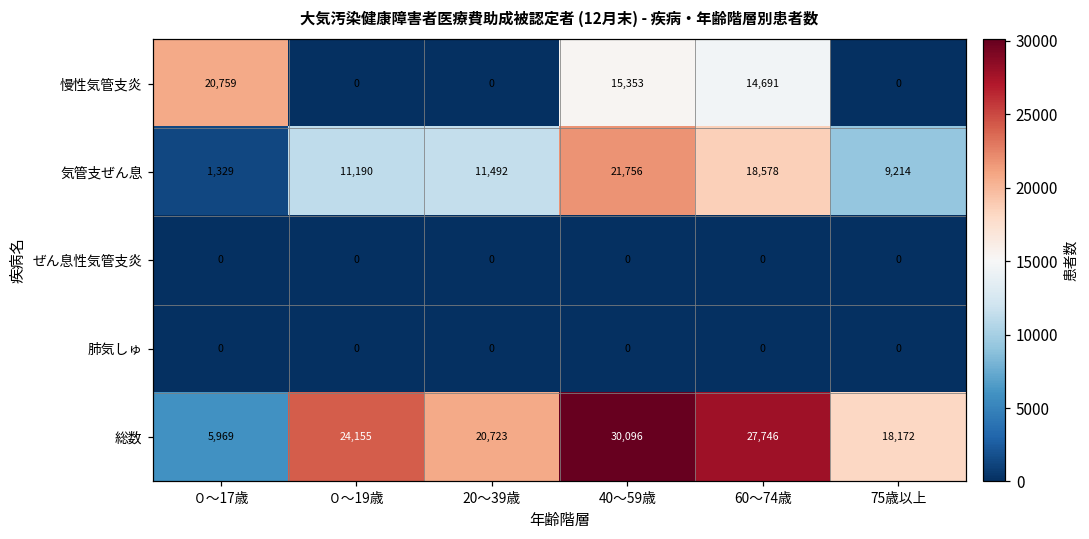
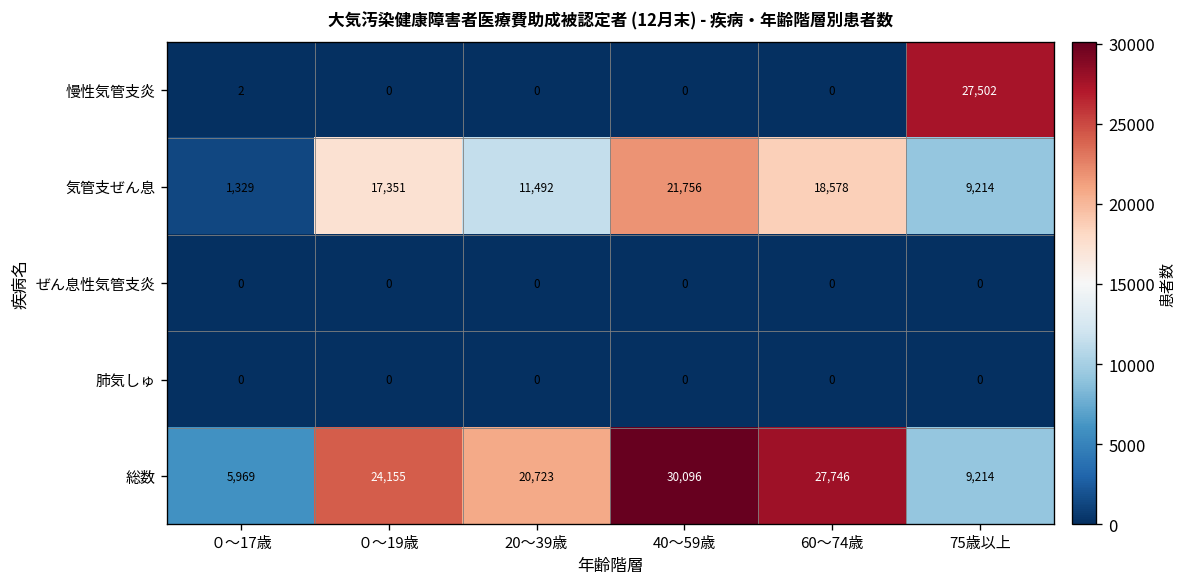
慢性気管支炎, ０～17歳: 20,759 -> 2
慢性気管支炎, 40～59歳: 15,353 -> 0
慢性気管支炎, 60～74歳: 14,691 -> 0
慢性気管支炎, 75歳以上: 0 -> 27,502
気管支ぜん息, ０～19歳: 11,190 -> 17,351
総数, 75歳以上: 18,172 -> 9,214
